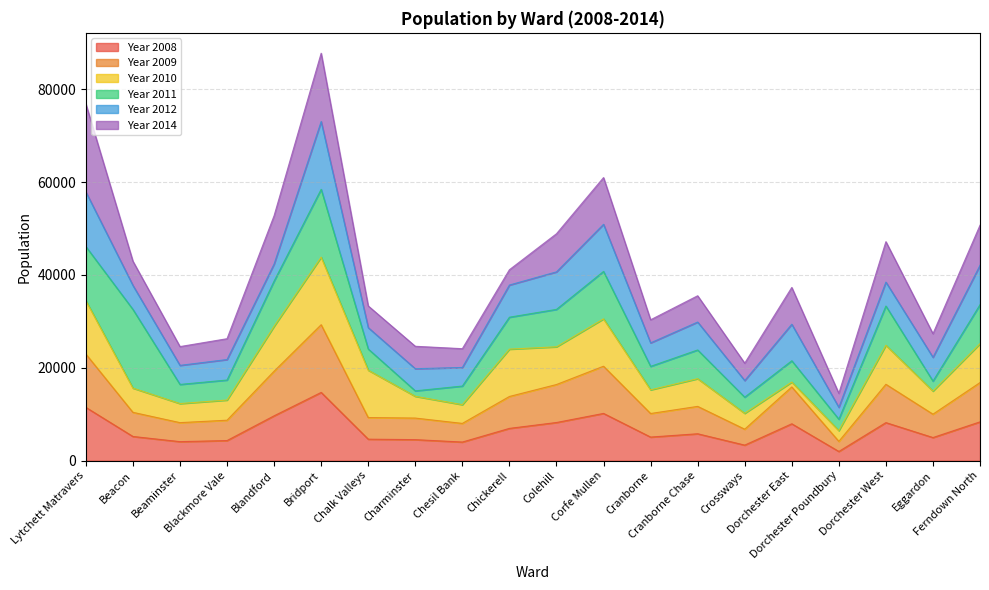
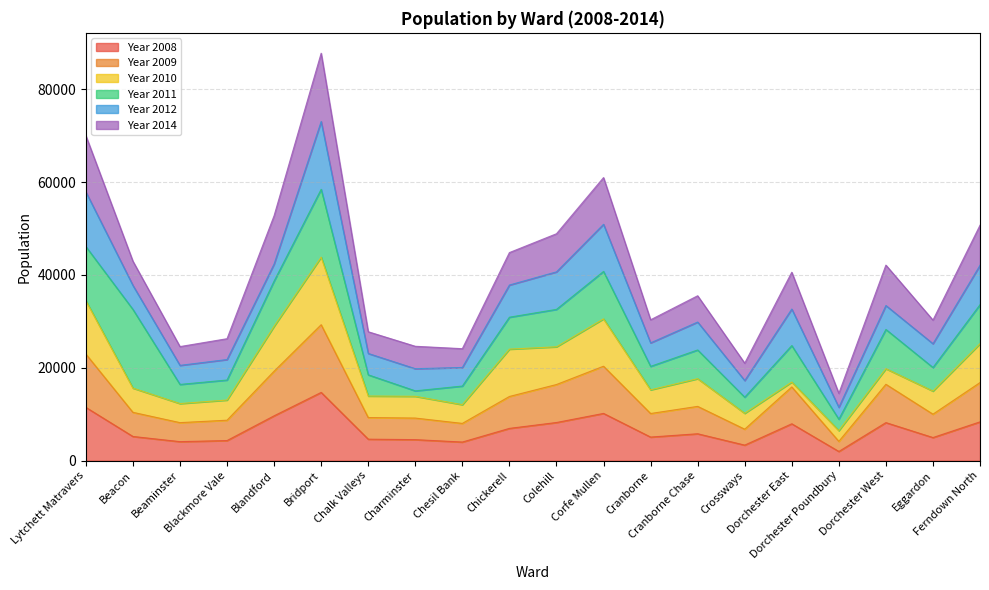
Year 2014, Lytchett Matravers: 19000 -> 12000
Year 2010, Chalk Valleys: 10000 -> 5000
Year 2014, Chickerell: 3000 -> 7000
Year 2011, Dorchester East: 5000 -> 8000
Year 2010, Dorchester West: 8000 -> 3000
Year 2011, Eggardon: 2000 -> 5000
